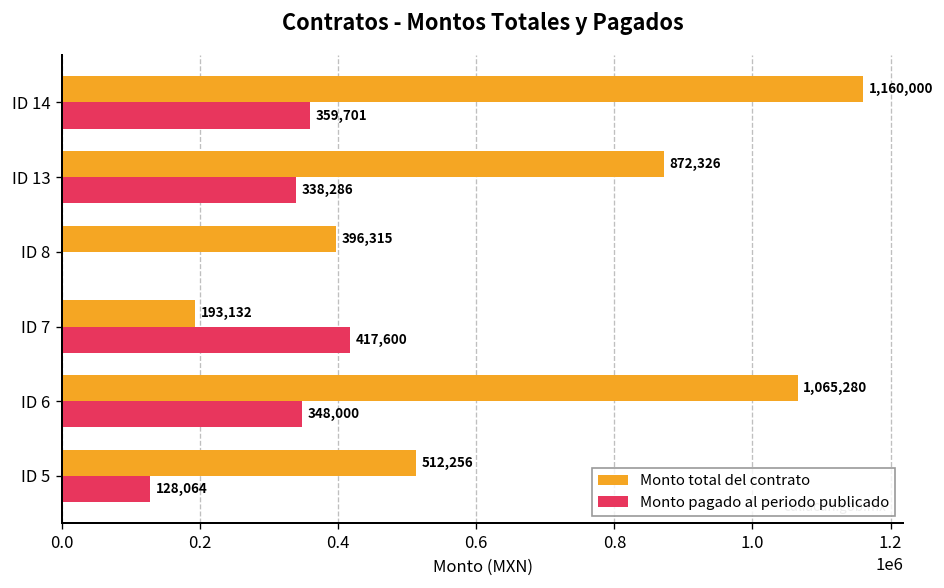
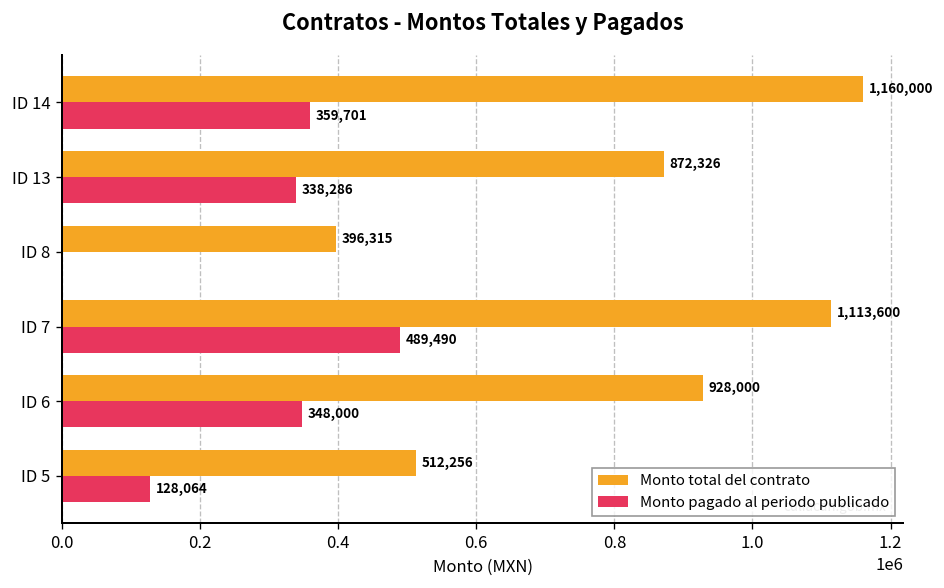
Monto total del contrato, ID 7: 193,132 -> 1,113,600
Monto pagado al periodo publicado, ID 7: 417,600 -> 489,490
Monto total del contrato, ID 6: 1,065,280 -> 928,000
